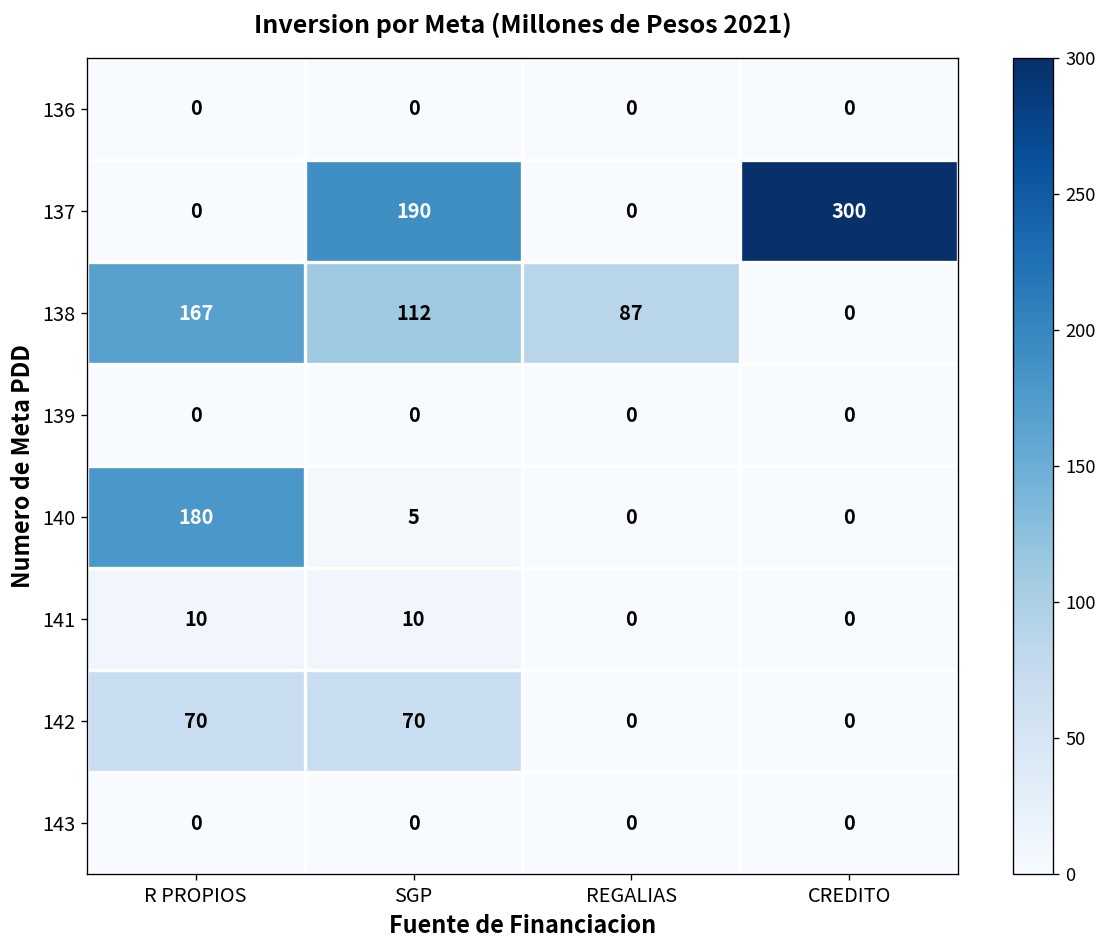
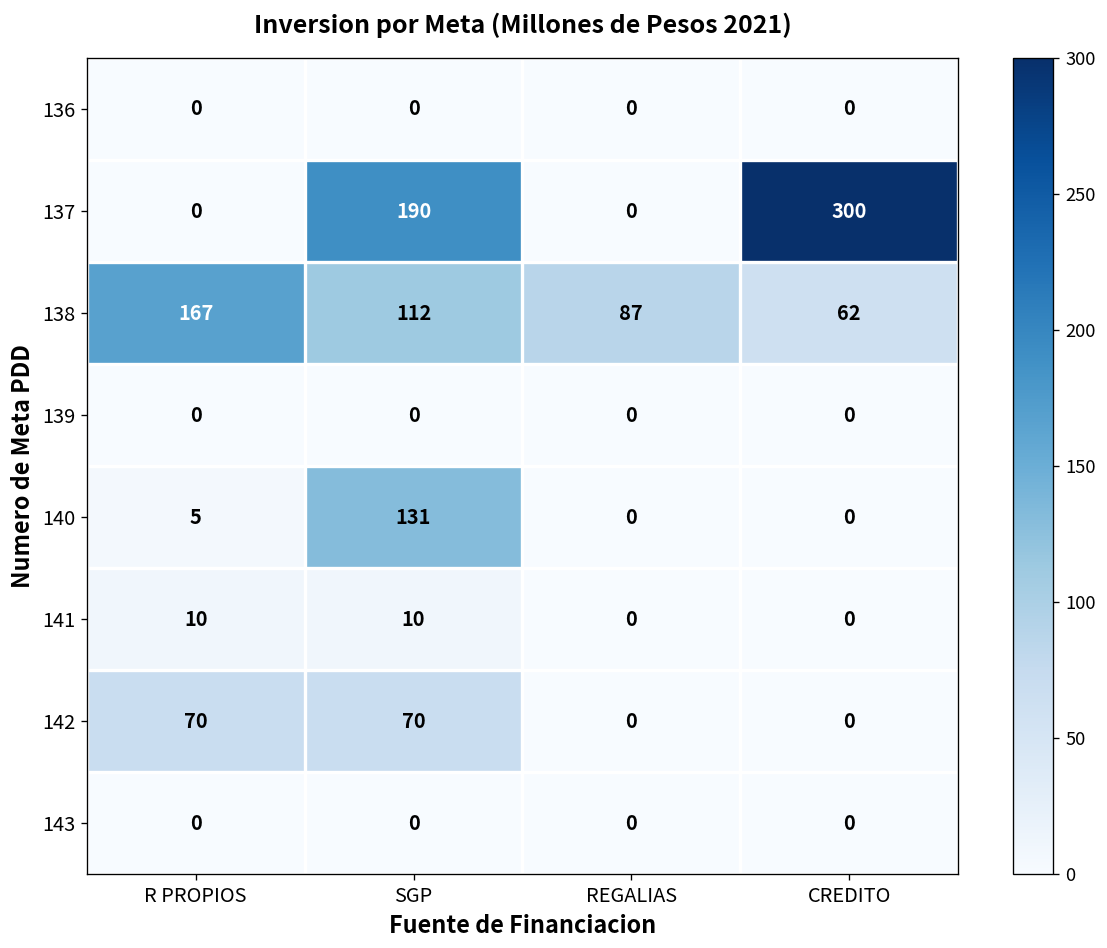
138, CREDITO: 0 -> 62
140, R PROPIOS: 180 -> 5
140, SGP: 5 -> 131
